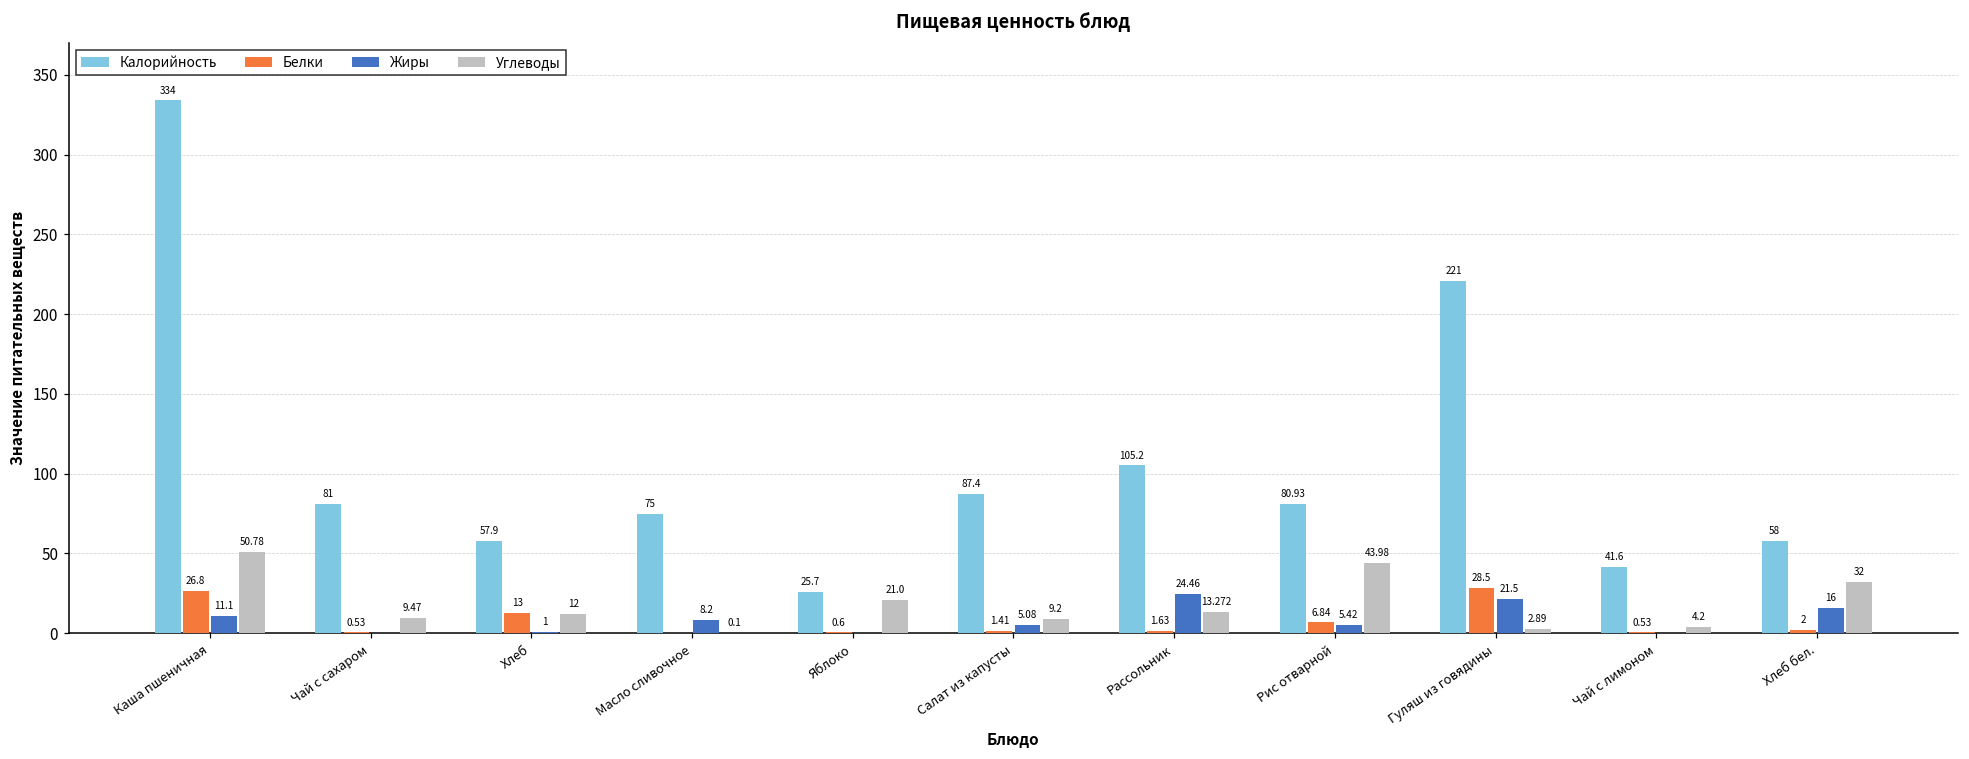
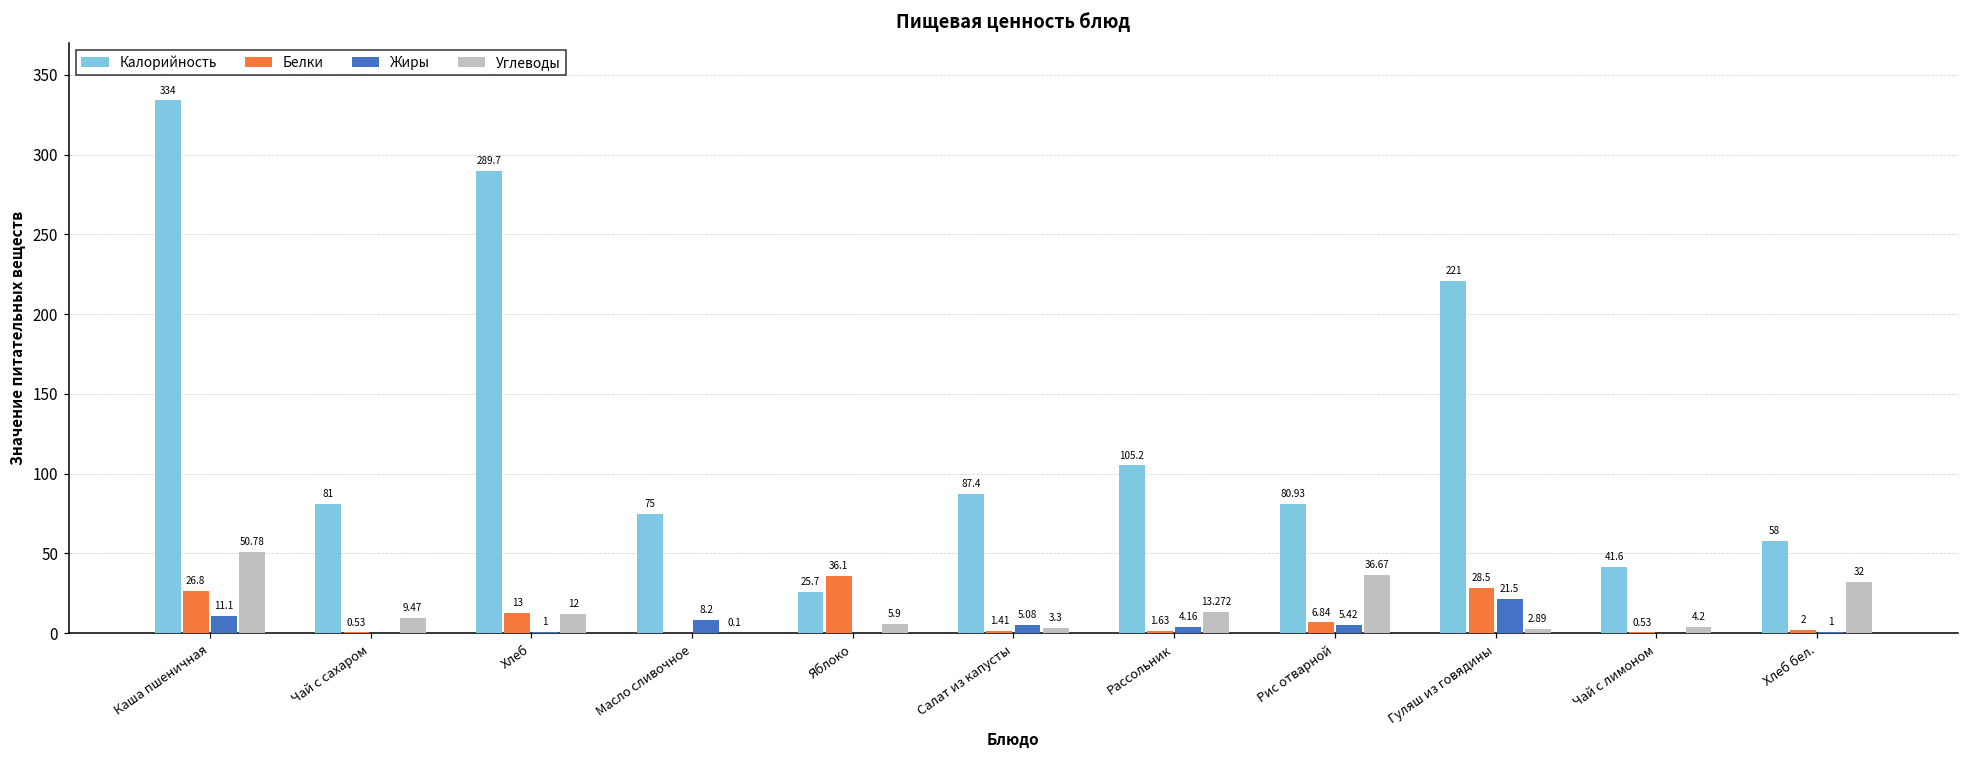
Калорийность, Хлеб: 57.9 -> 289.7
Белки, Яблоко: 0.6 -> 36.1
Углеводы, Яблоко: 21.0 -> 5.9
Углеводы, Салат из капусты: 9.2 -> 3.3
Жиры, Рассольник: 24.46 -> 4.16
Углеводы, Рис отварной: 43.98 -> 36.67
Жиры, Хлеб бел.: 16 -> 1
